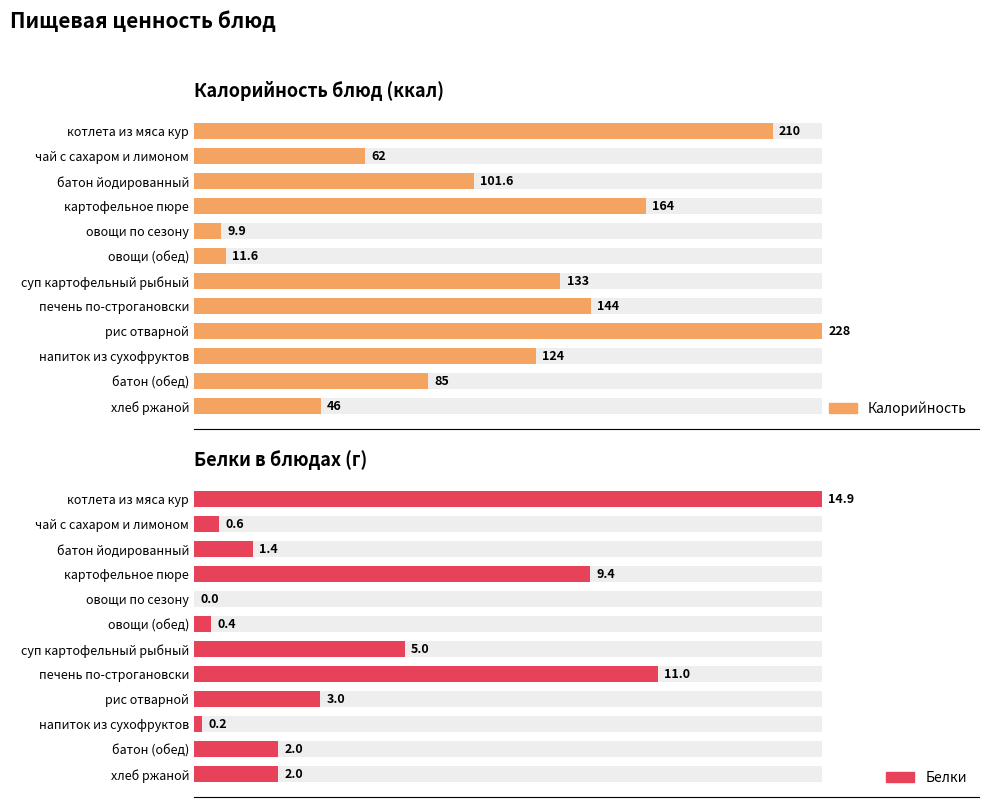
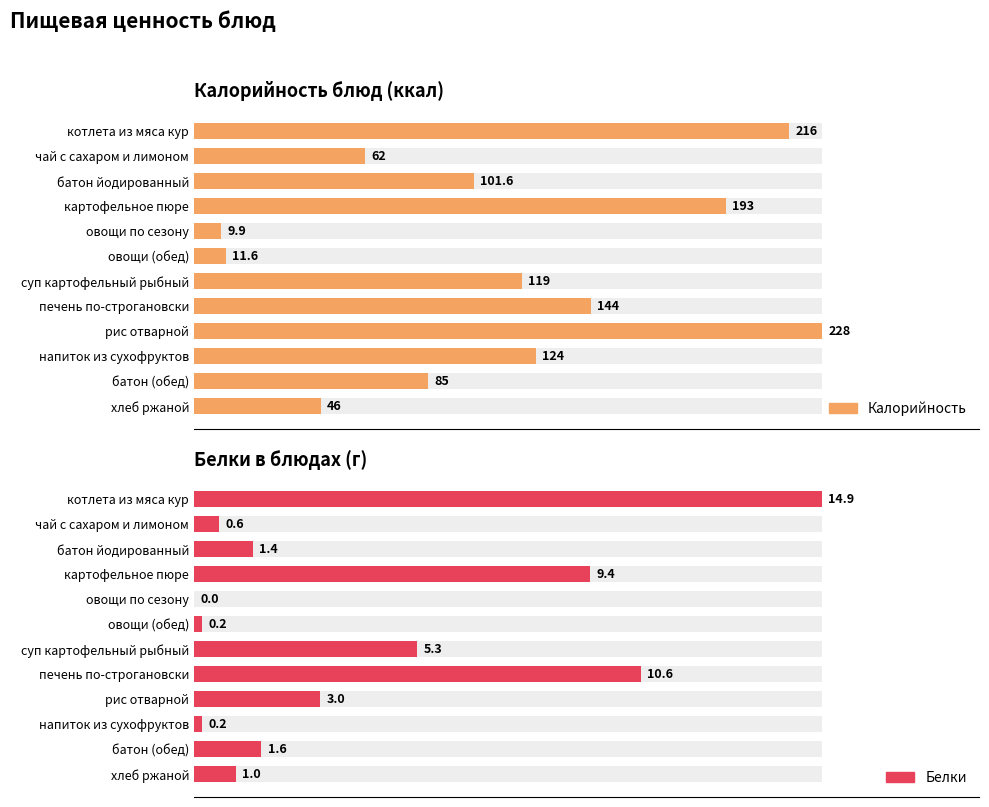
Калорийность блюд (ккал), Калорийность, котлета из мяса кур: 210 -> 216
Калорийность блюд (ккал), Калорийность, картофельное пюре: 164 -> 193
Калорийность блюд (ккал), Калорийность, суп картофельный рыбный: 133 -> 119
Белки в блюдах (г), Белки, овощи (обед): 0.4 -> 0.2
Белки в блюдах (г), Белки, суп картофельный рыбный: 5.0 -> 5.3
Белки в блюдах (г), Белки, печень по-строгановски: 11.0 -> 10.6
Белки в блюдах (г), Белки, батон (обед): 2.0 -> 1.6
Белки в блюдах (г), Белки, хлеб ржаной: 2.0 -> 1.0
